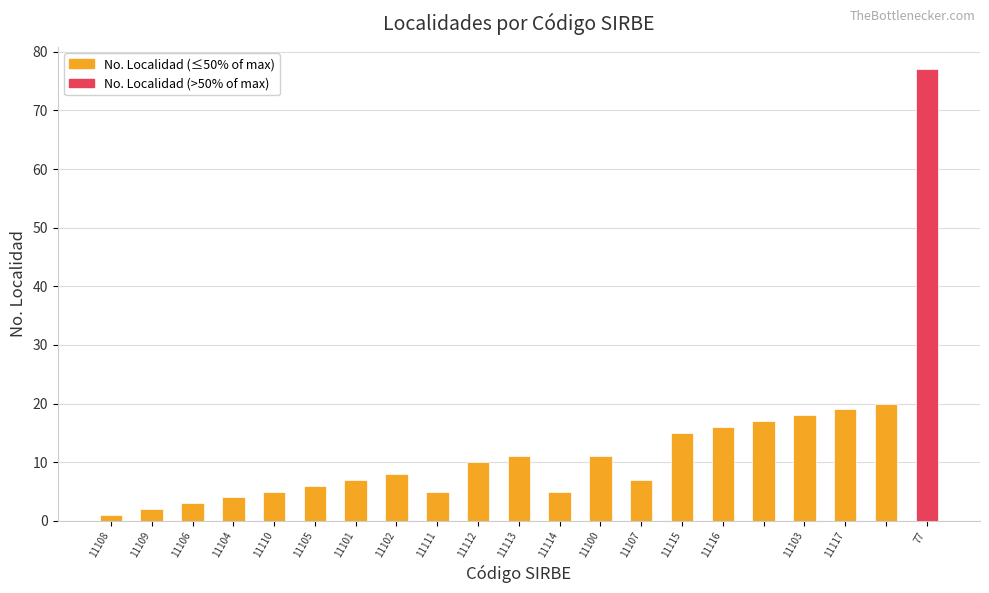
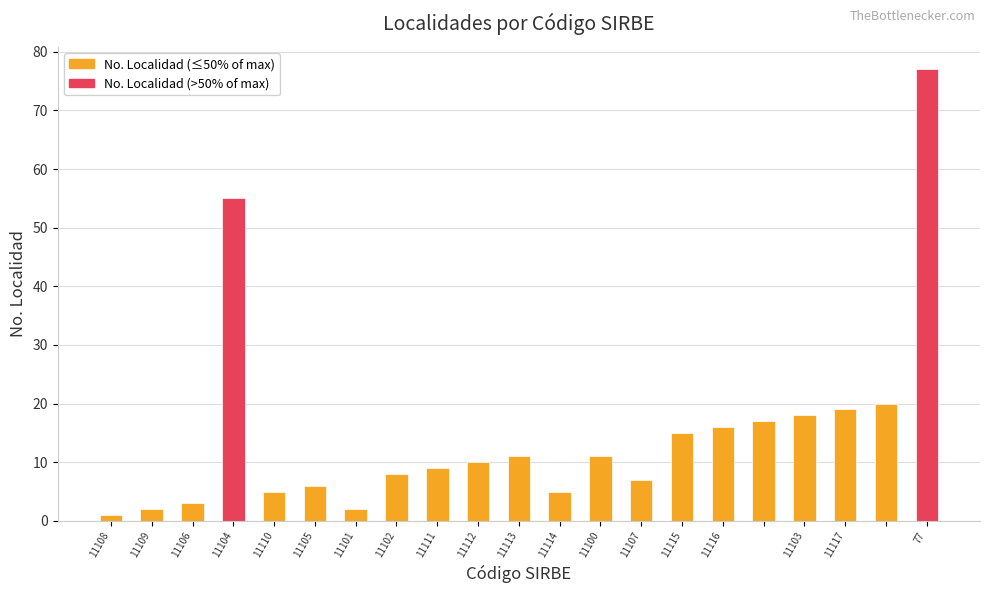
11104: 4 -> 55
11101: 7 -> 2
11111: 5 -> 9
